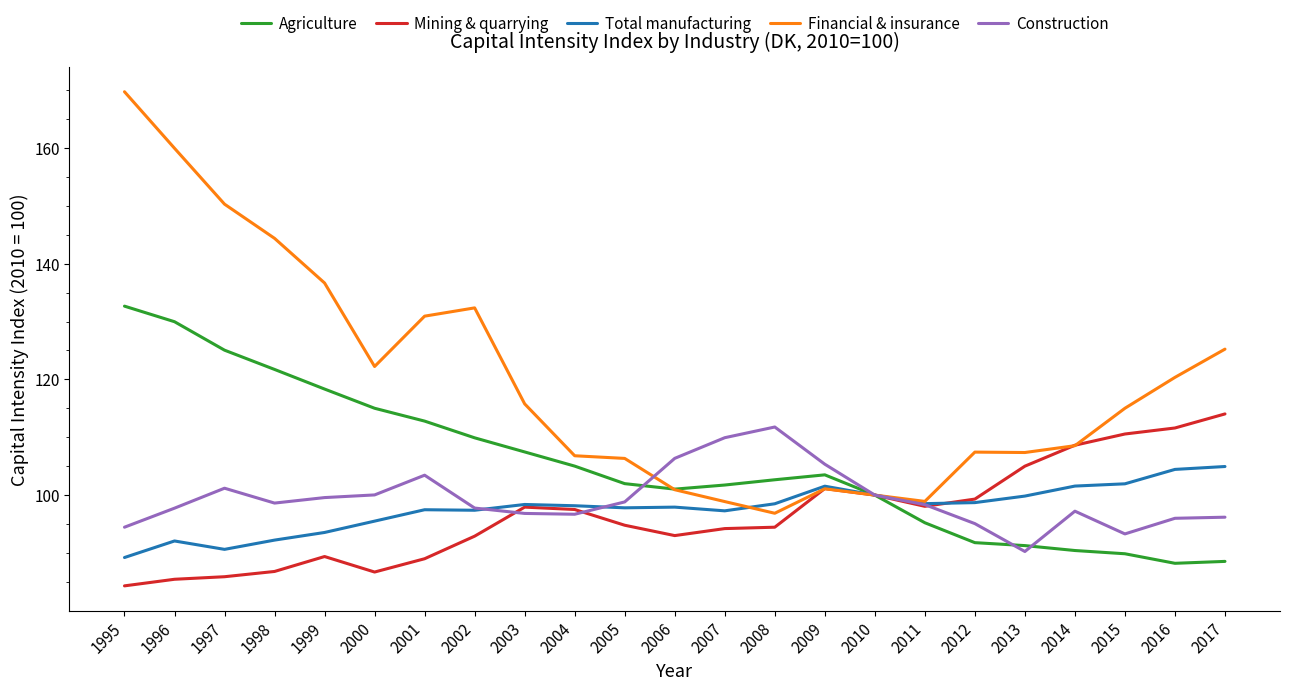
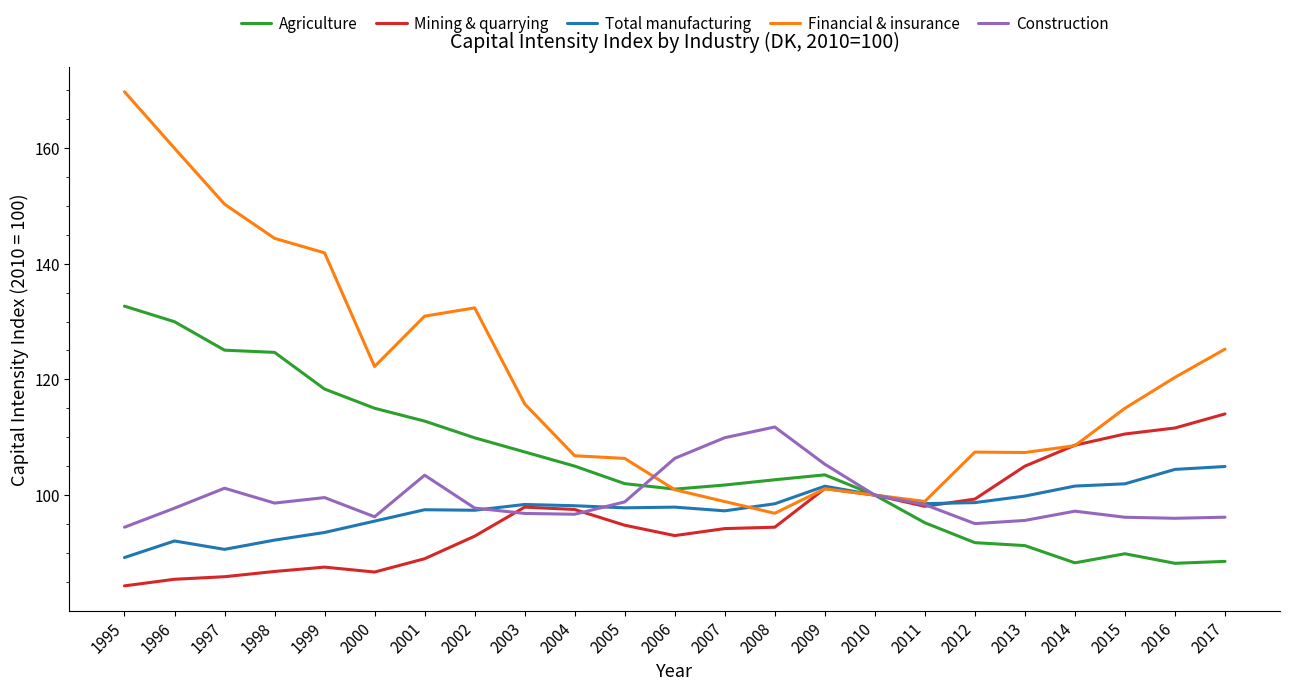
Agriculture, 1998: 122 -> 125
Mining & quarrying, 1999: 89 -> 88
Financial & insurance, 1999: 137 -> 142
Construction, 2000: 100 -> 96
Construction, 2013: 90 -> 96
Agriculture, 2014: 90 -> 88
Construction, 2015: 93 -> 96
